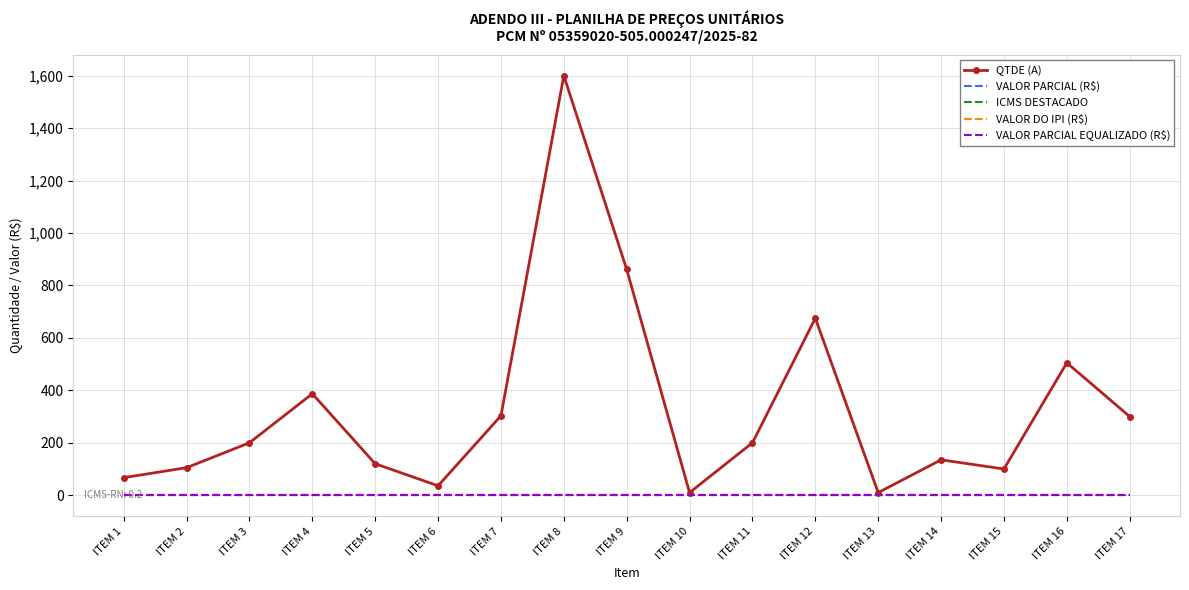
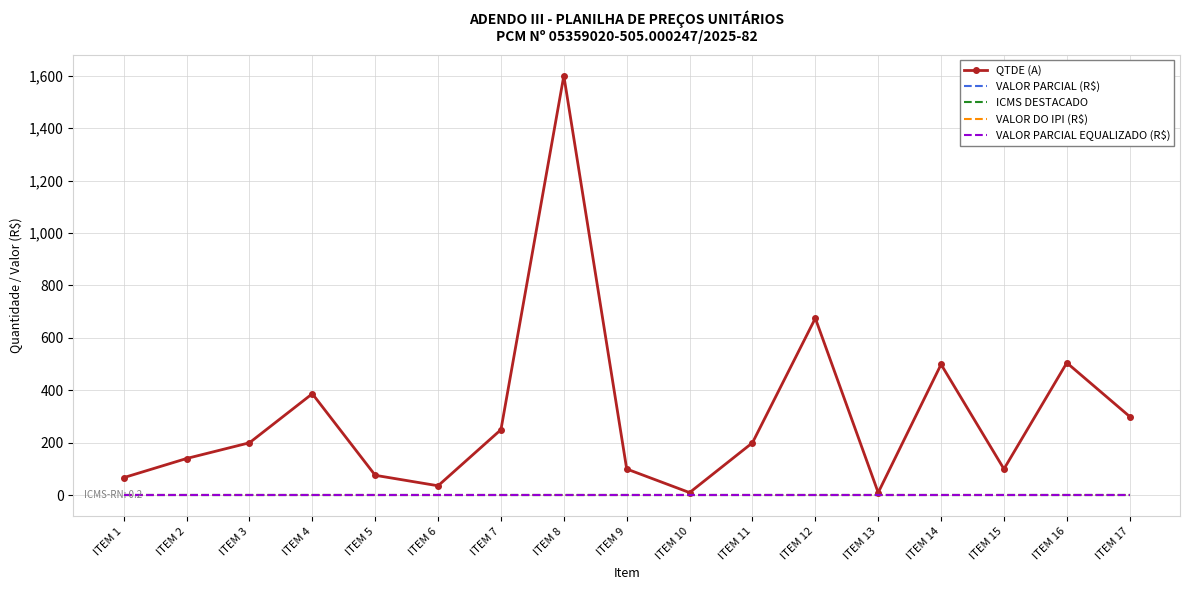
QTDE (A), ITEM 2: 110 -> 140
QTDE (A), ITEM 5: 120 -> 80
QTDE (A), ITEM 7: 300 -> 250
QTDE (A), ITEM 9: 860 -> 100
QTDE (A), ITEM 14: 140 -> 500
